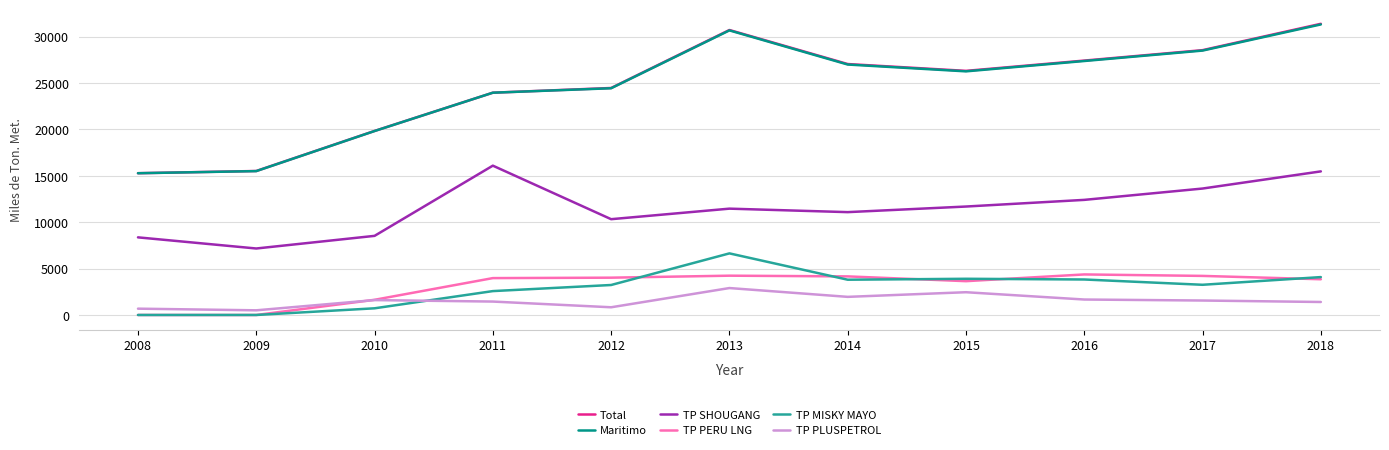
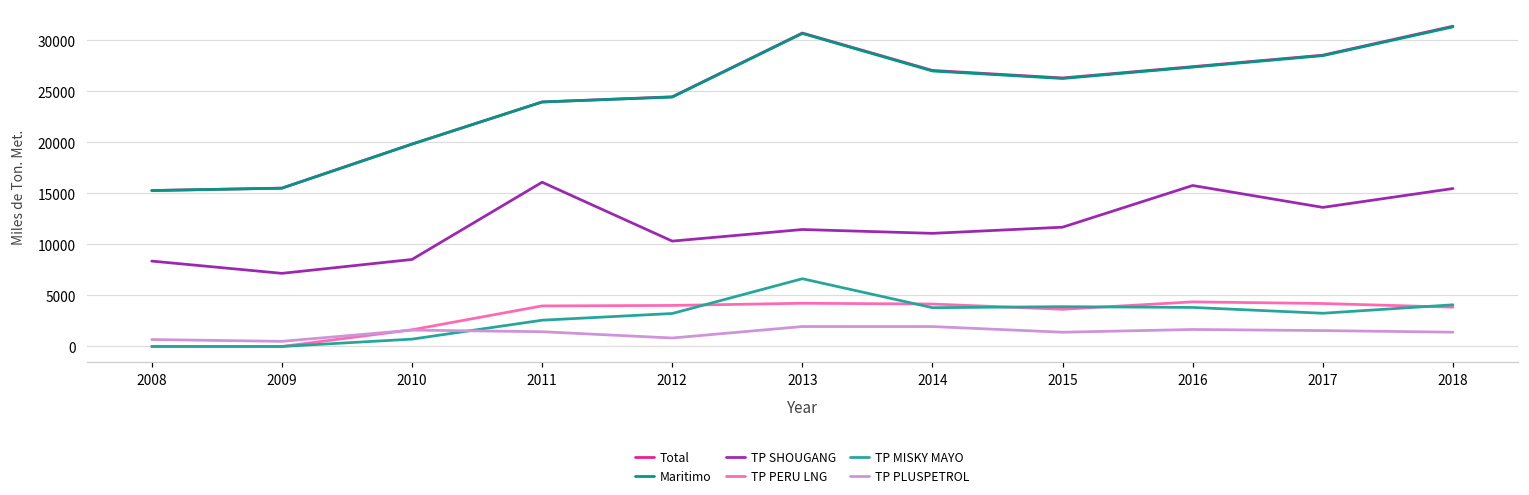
TP PLUSPETROL, 2013: 3000 -> 2000
TP PLUSPETROL, 2015: 2000 -> 1000
TP SHOUGANG, 2016: 12000 -> 16000
